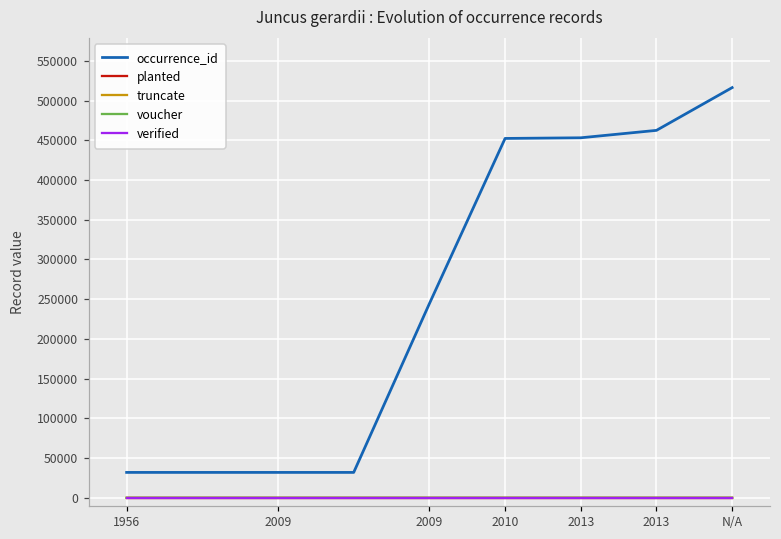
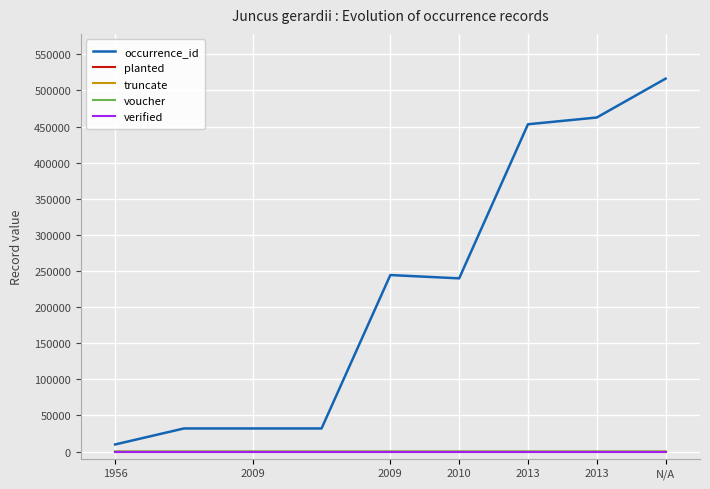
occurrence_id, 1956: 30000 -> 10000
occurrence_id, 2010: 450000 -> 240000
